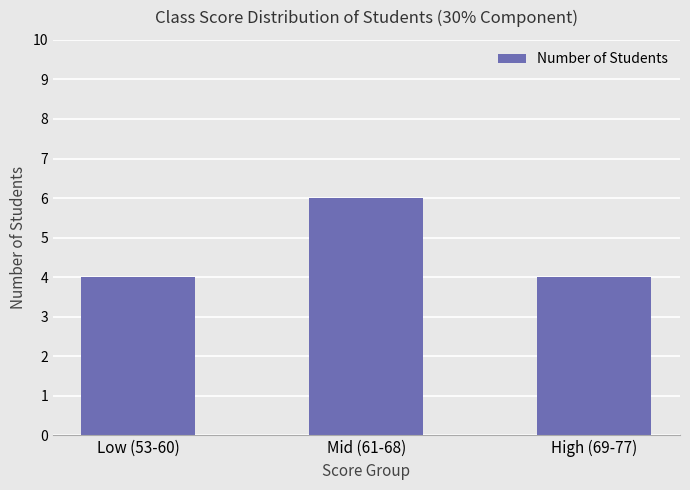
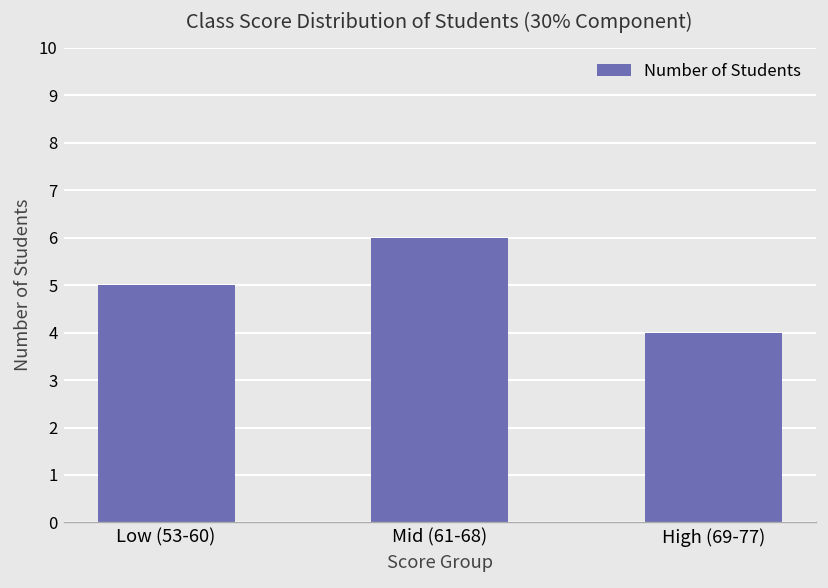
Low (53-60): 4 -> 5
